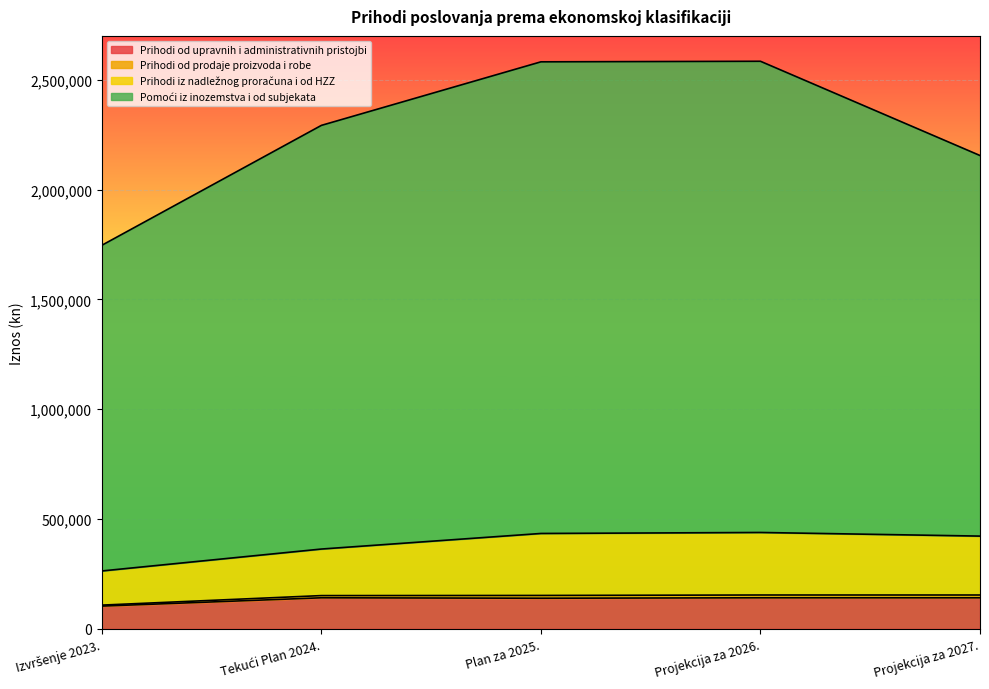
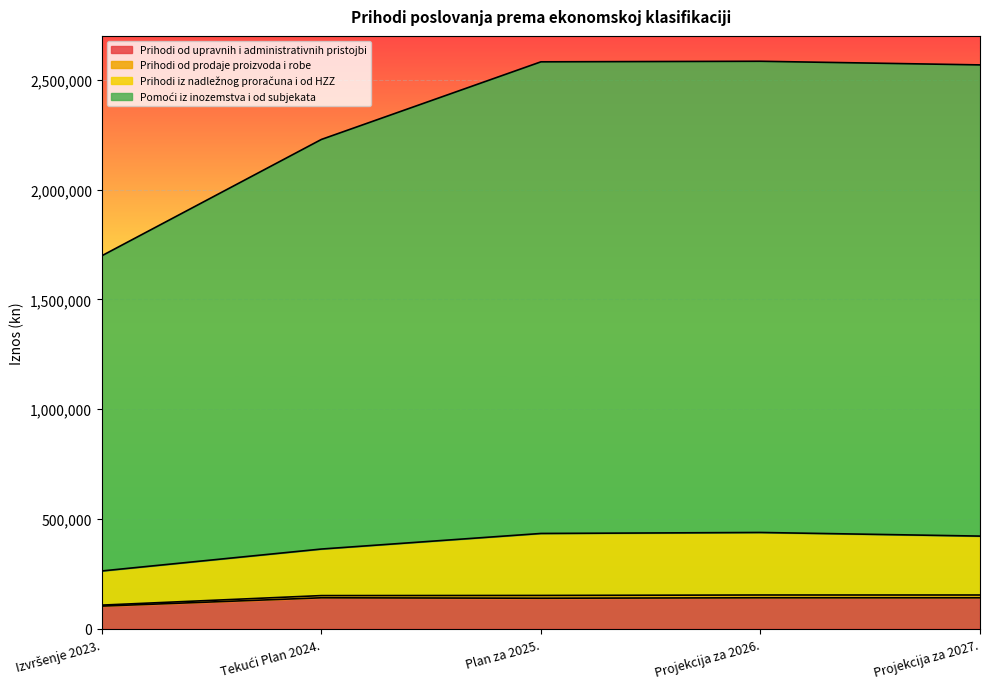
Pomoći iz inozemstva i od subjekata, Izvršenje 2023.: 1,480,000 -> 1,440,000
Pomoći iz inozemstva i od subjekata, Tekući Plan 2024.: 1,930,000 -> 1,870,000
Pomoći iz inozemstva i od subjekata, Projekcija za 2027.: 1,730,000 -> 2,150,000
